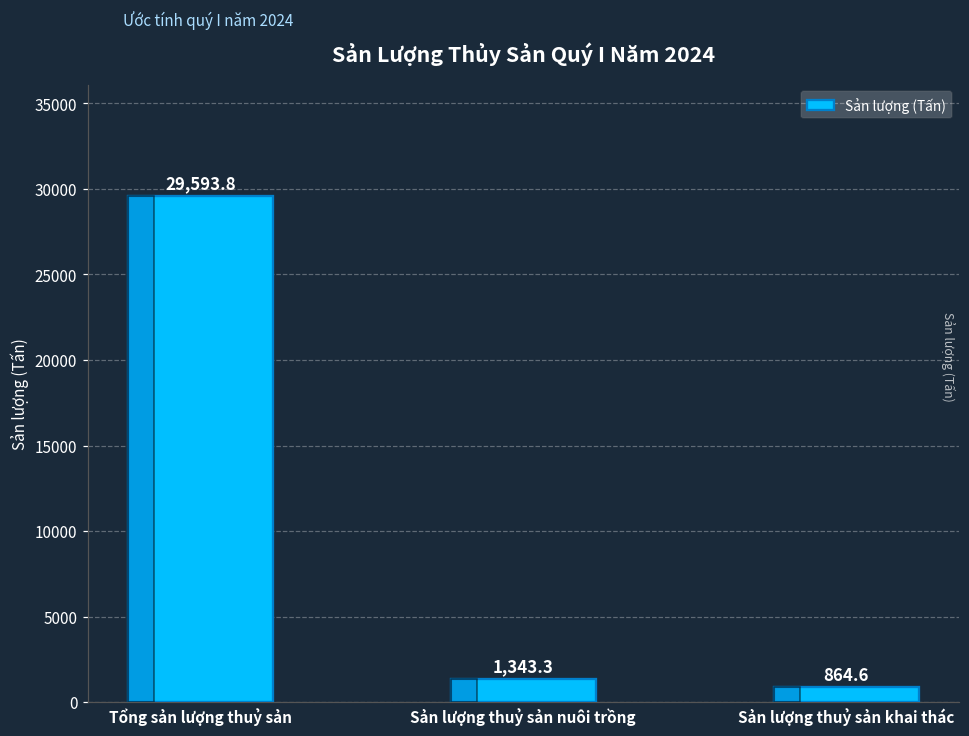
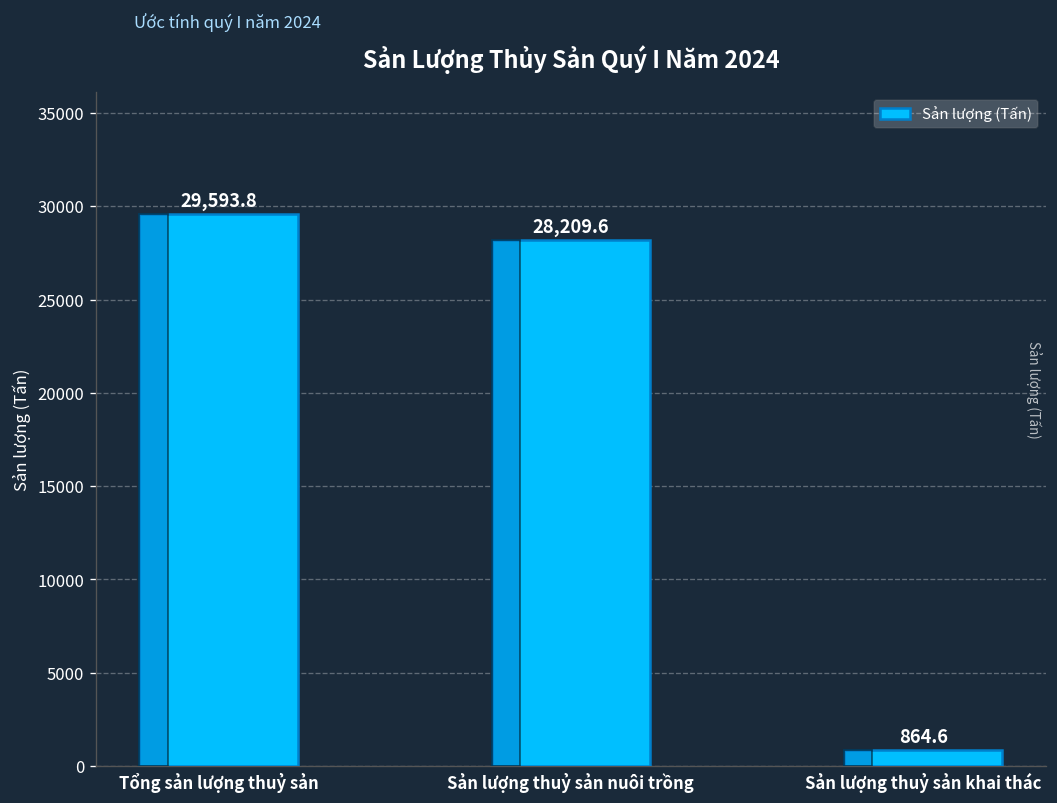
Sản lượng thuỷ sản nuôi trồng: 1,343.3 -> 28,209.6
